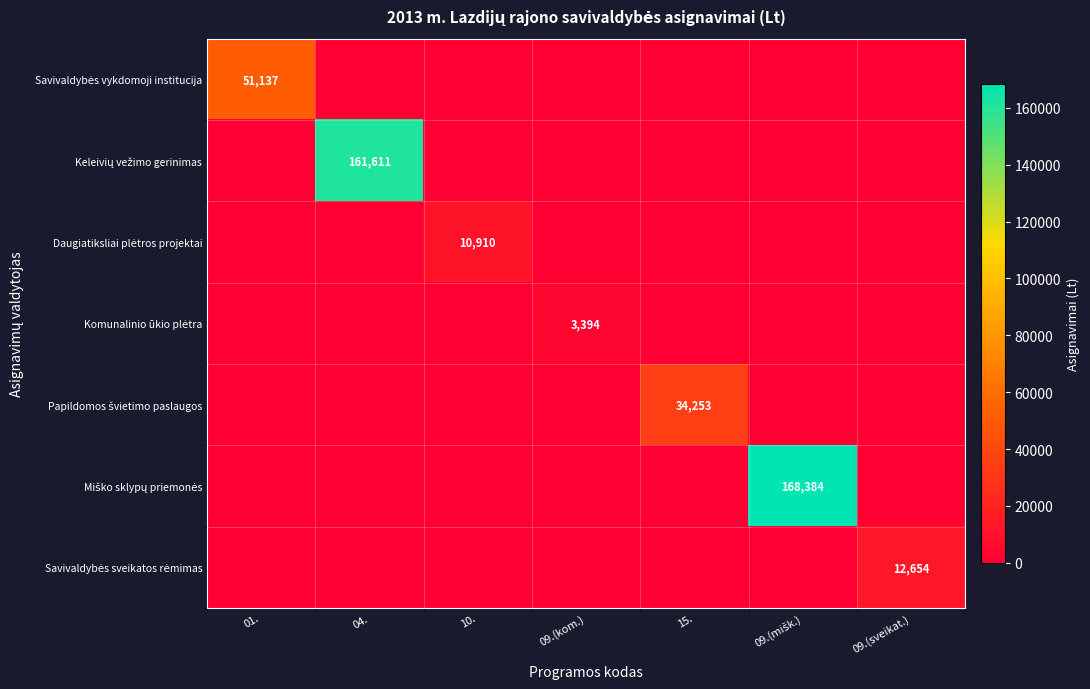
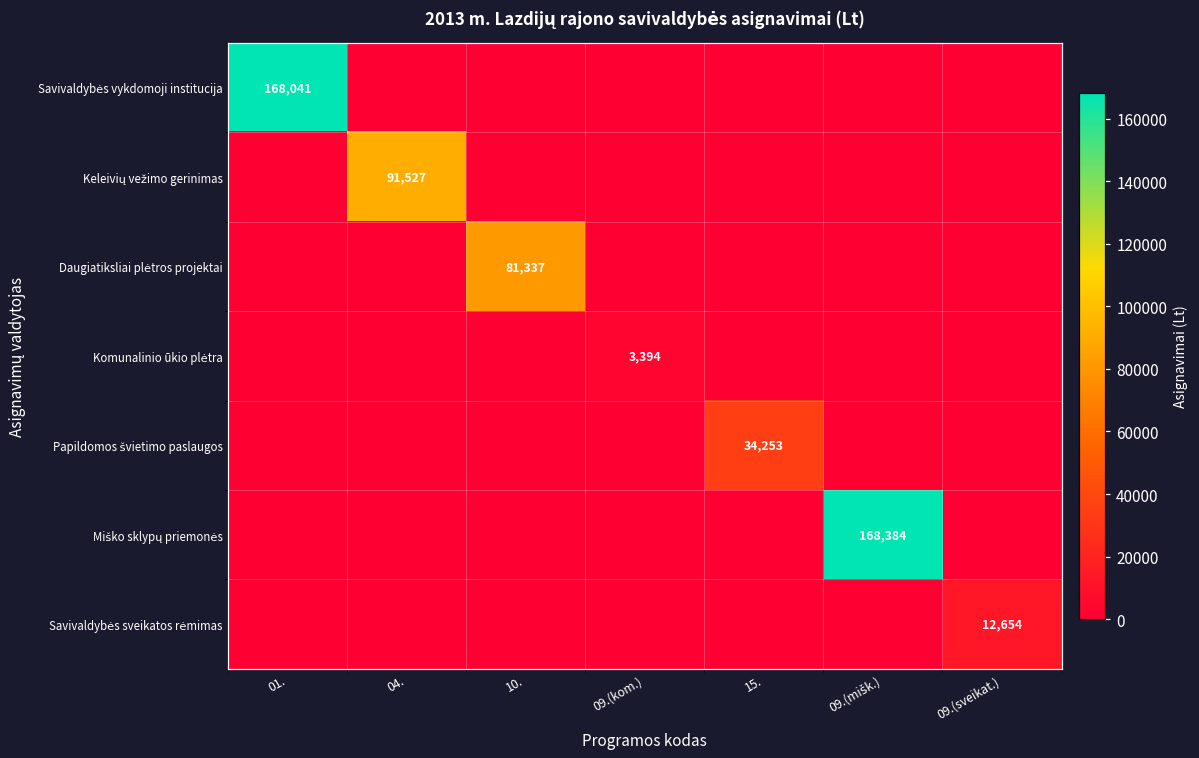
Savivaldybės vykdomoji institucija, 01.: 51,137 -> 168,041
Keleivių vežimo gerinimas, 04.: 161,611 -> 91,527
Daugiatiksliai plėtros projektai, 10.: 10,910 -> 81,337
